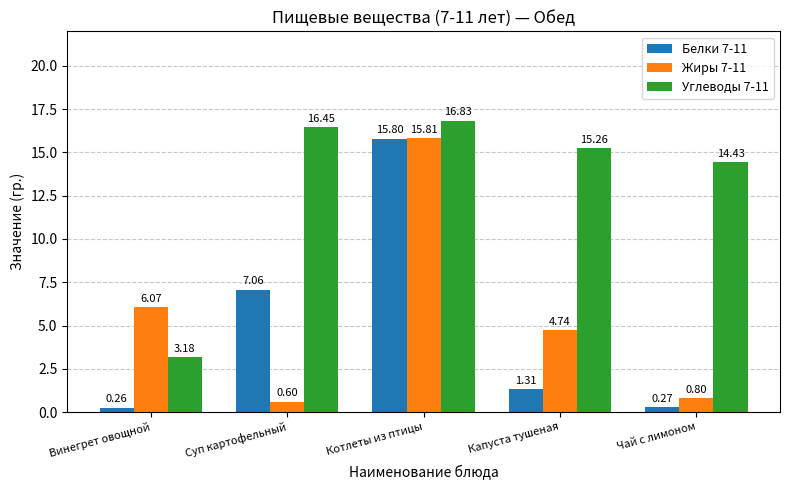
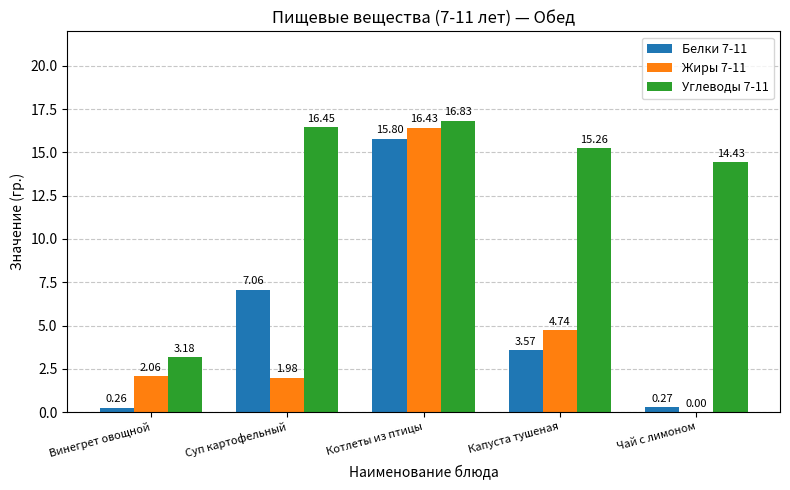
Жиры 7-11, Винегрет овощной: 6.07 -> 2.06
Жиры 7-11, Суп картофельный: 0.60 -> 1.98
Жиры 7-11, Котлеты из птицы: 15.81 -> 16.43
Белки 7-11, Капуста тушеная: 1.31 -> 3.57
Жиры 7-11, Чай с лимоном: 0.80 -> 0.00
